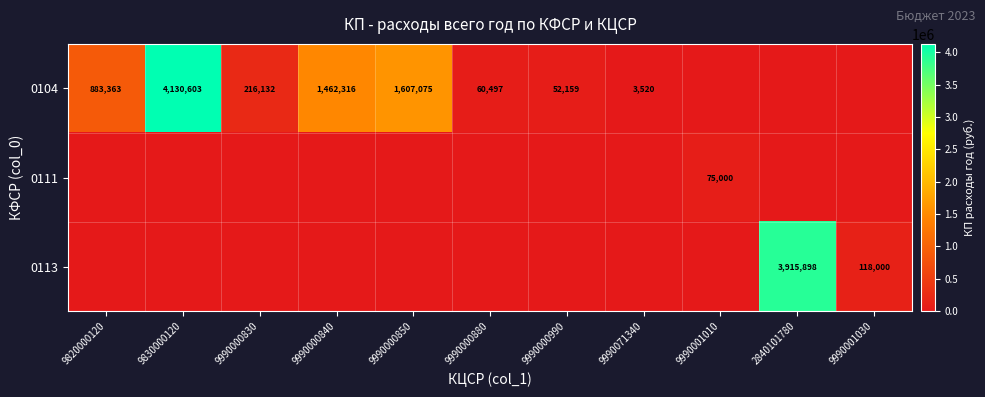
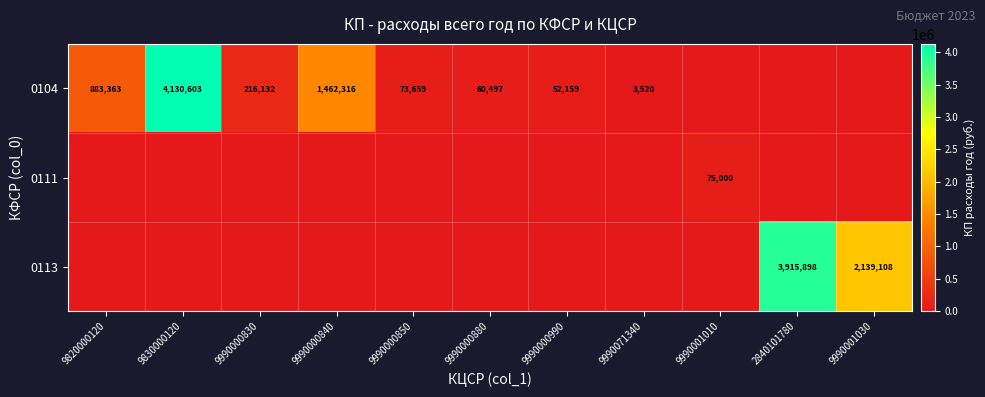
0104, 9990000850: 1,607,075 -> 73,659
0113, 9990001030: 118,000 -> 2,139,108
